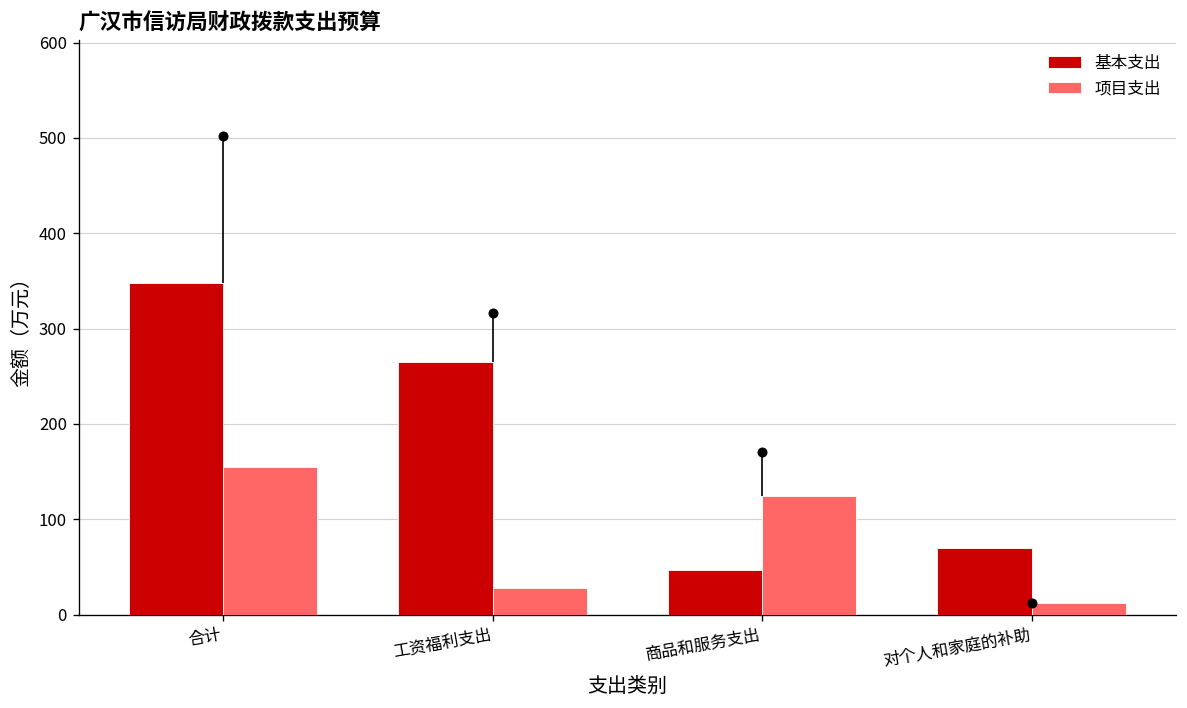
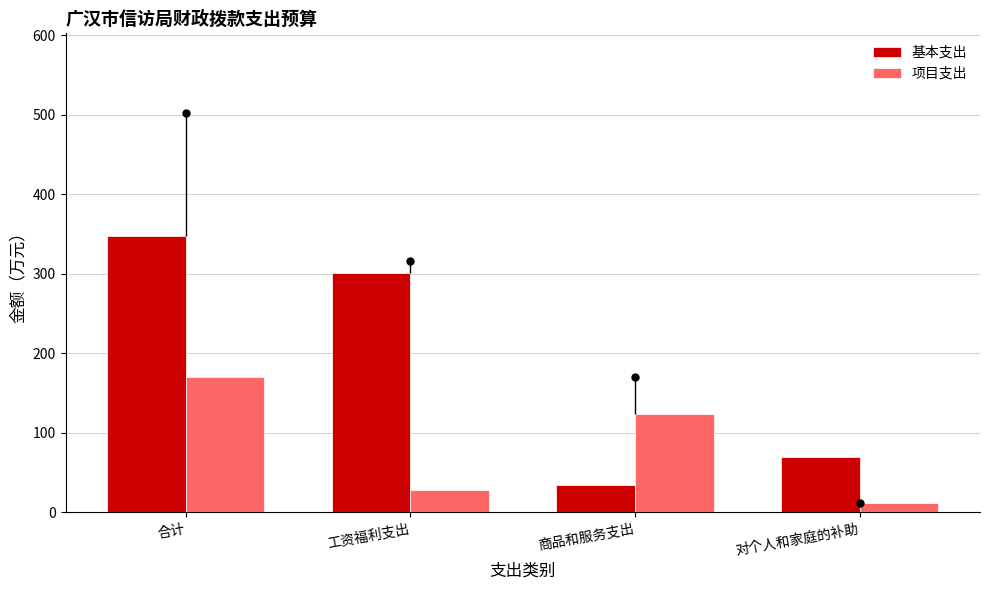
项目支出, 合计: 150 -> 170
基本支出, 工资福利支出: 270 -> 300
基本支出, 商品和服务支出: 50 -> 30
